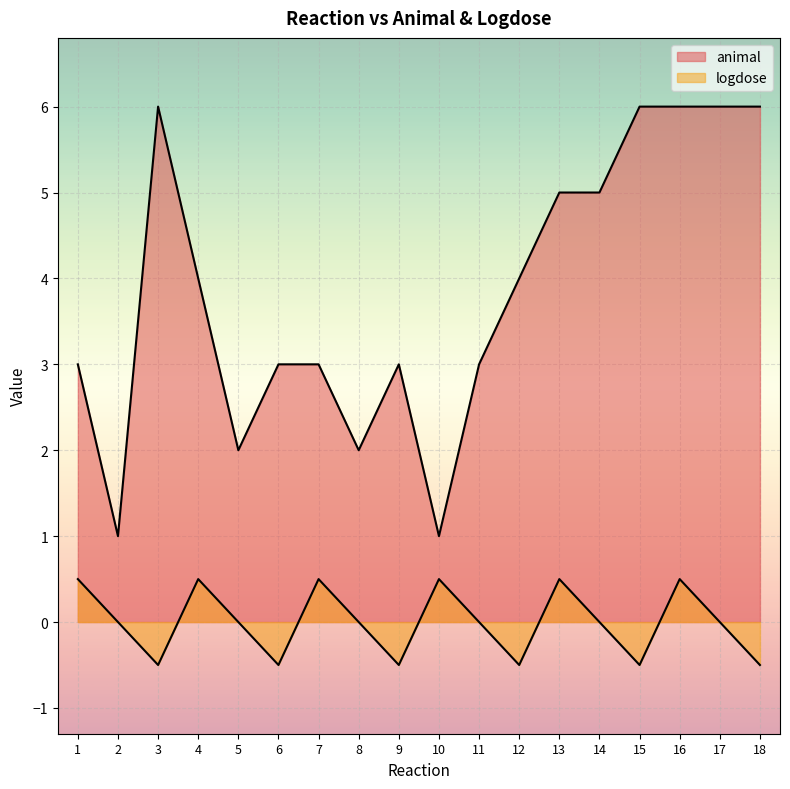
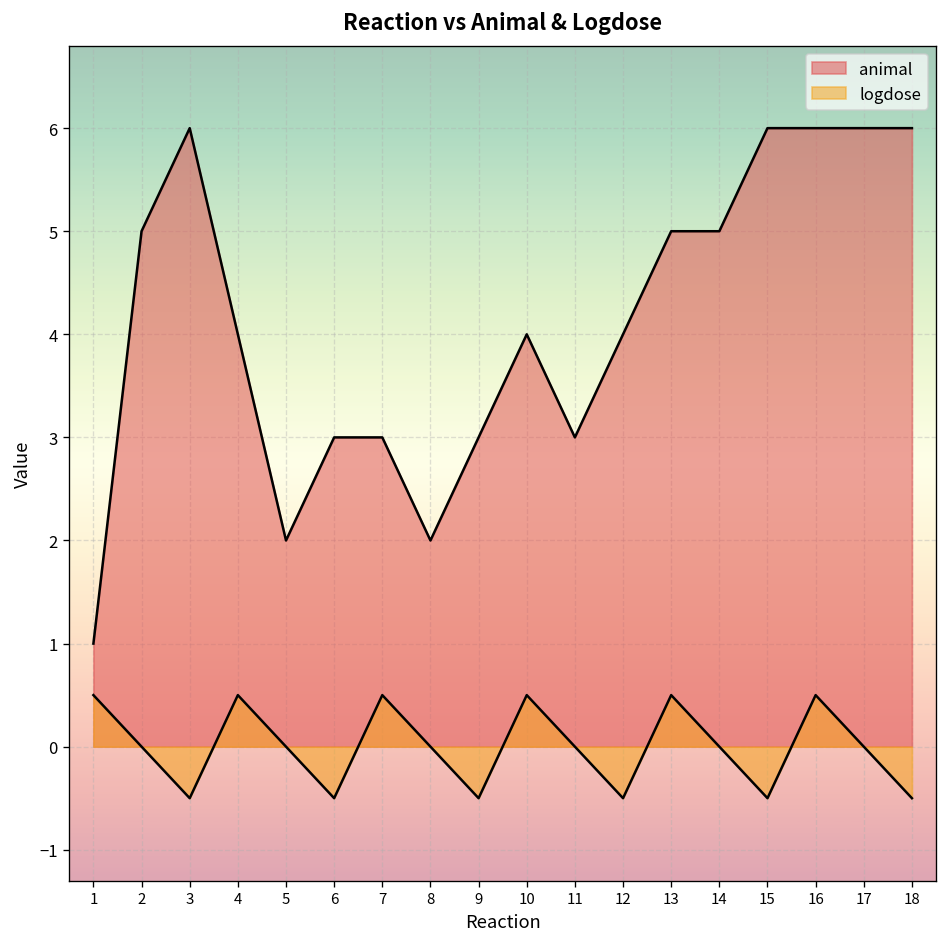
animal, 1: 3 -> 1
animal, 2: 1 -> 5
animal, 10: 1 -> 4
